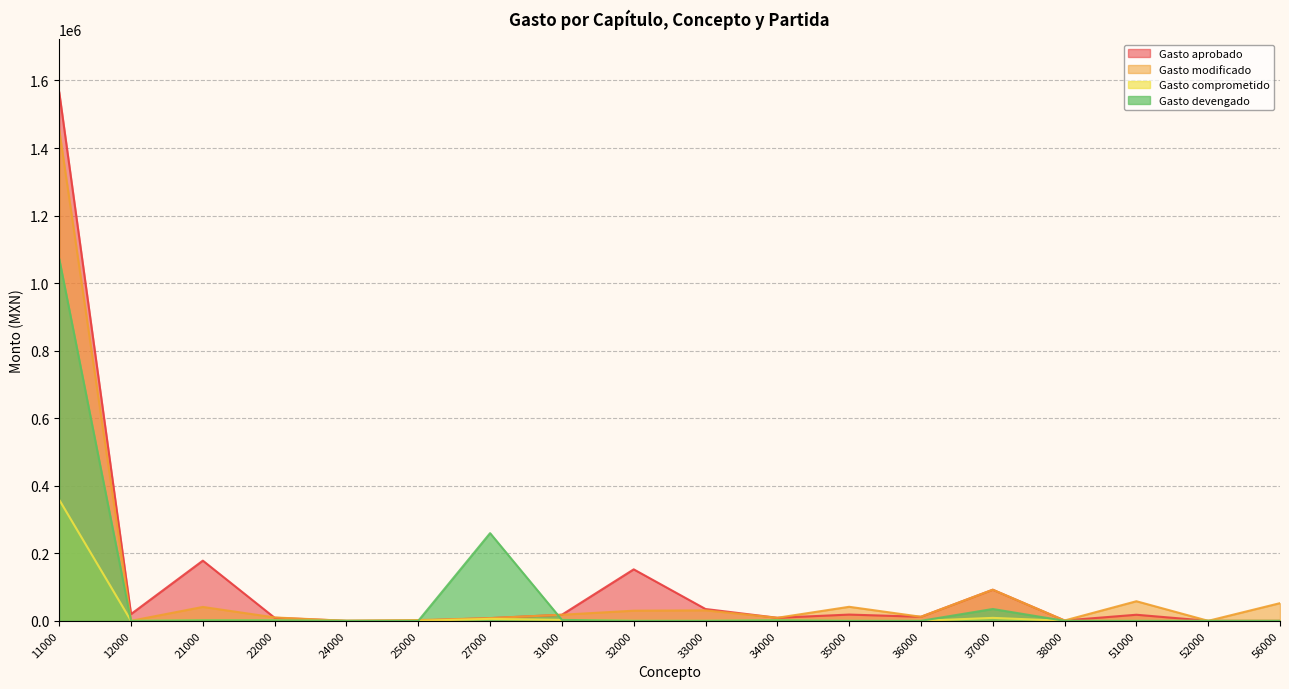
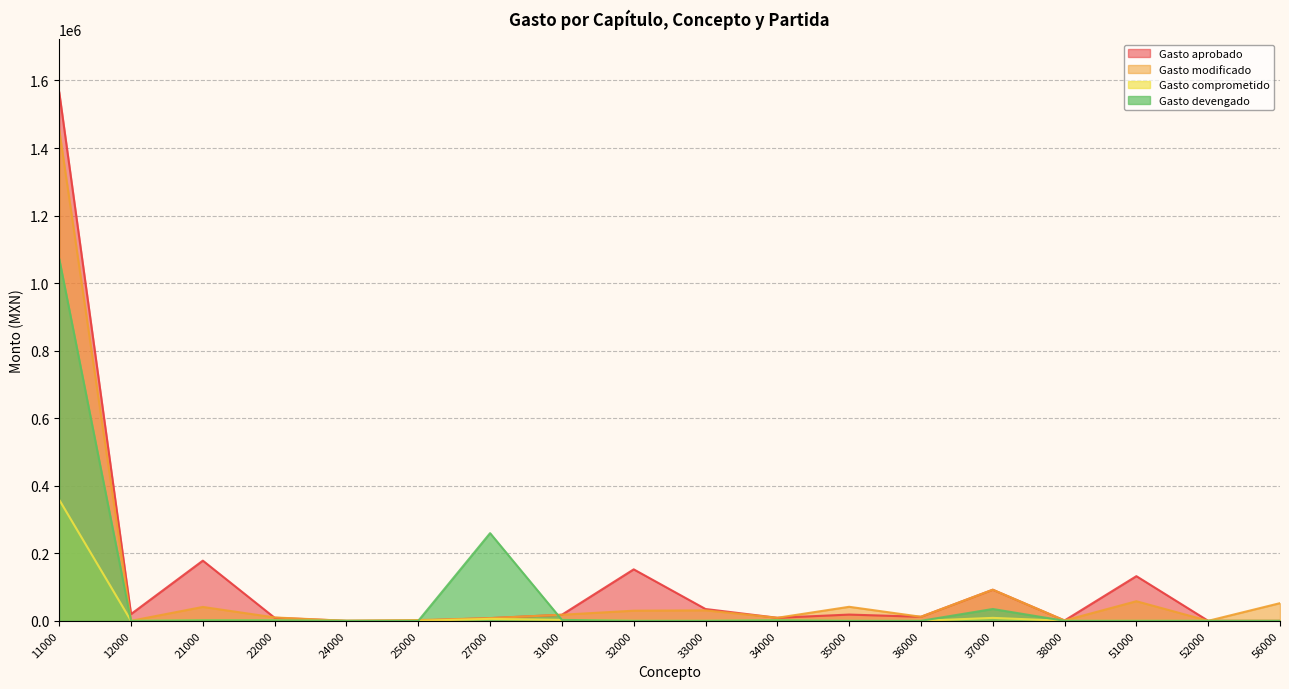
Gasto aprobado, 51000: 20000 -> 130000
